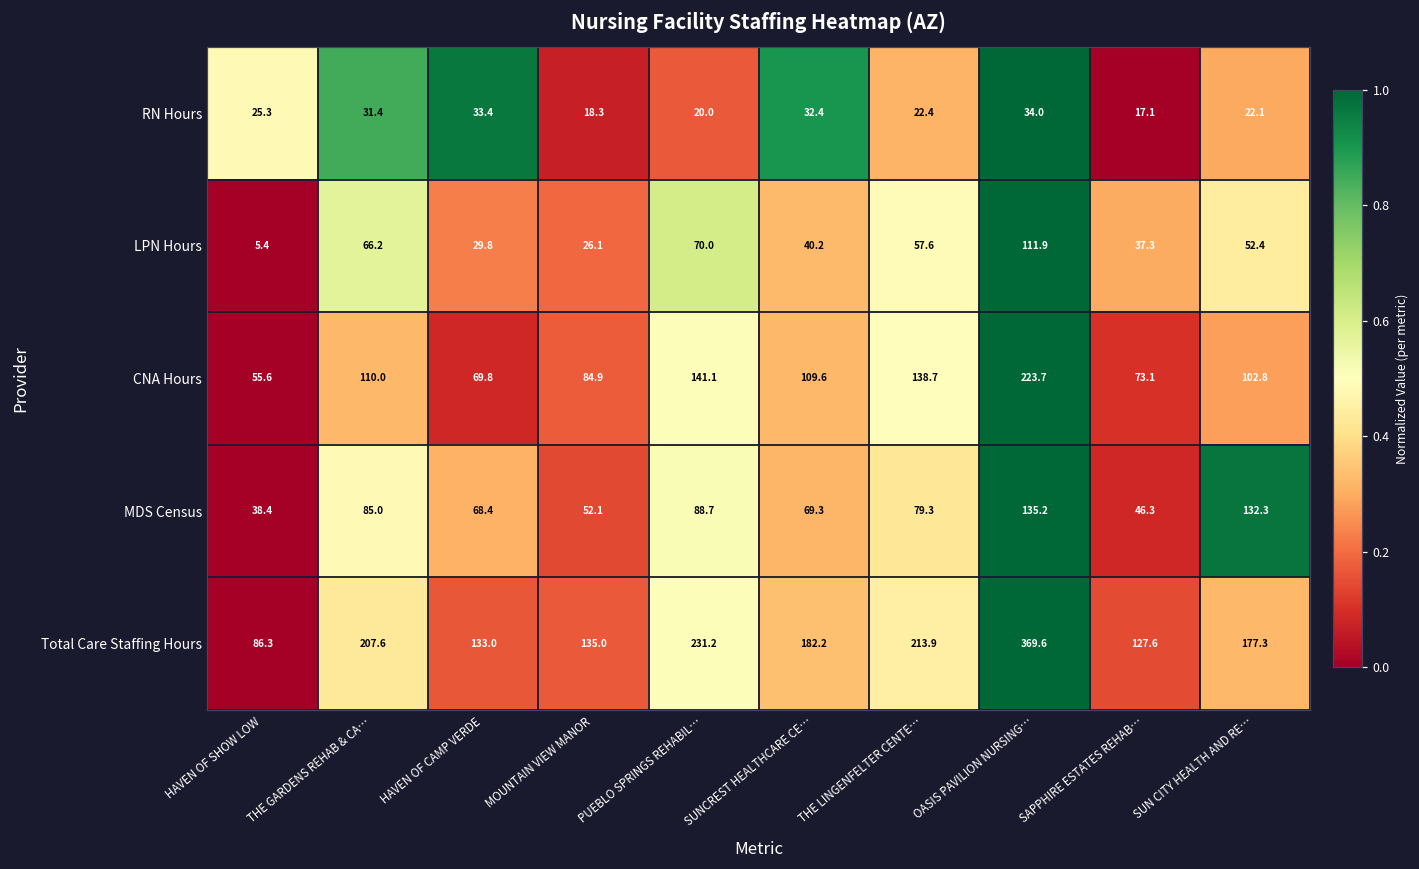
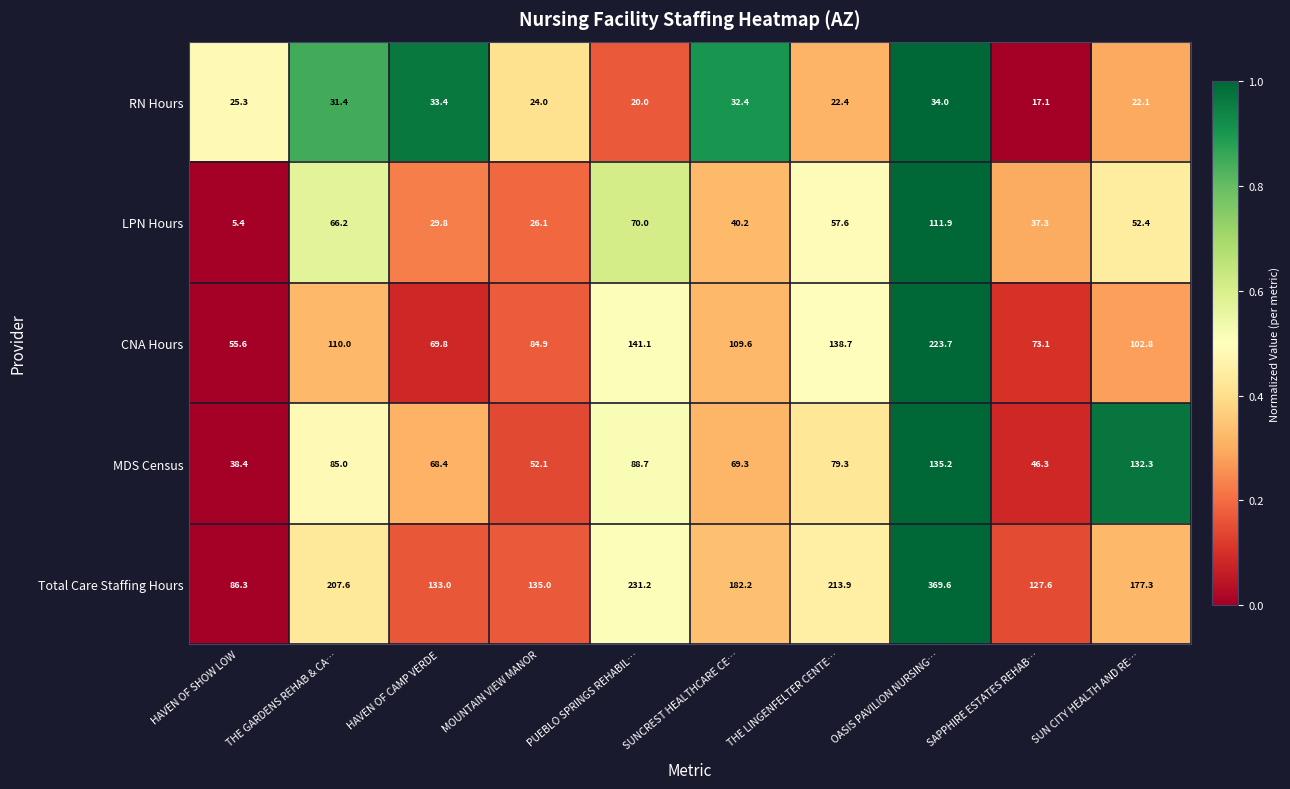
RN Hours, MOUNTAIN VIEW MANOR: 18.3 -> 24.0
